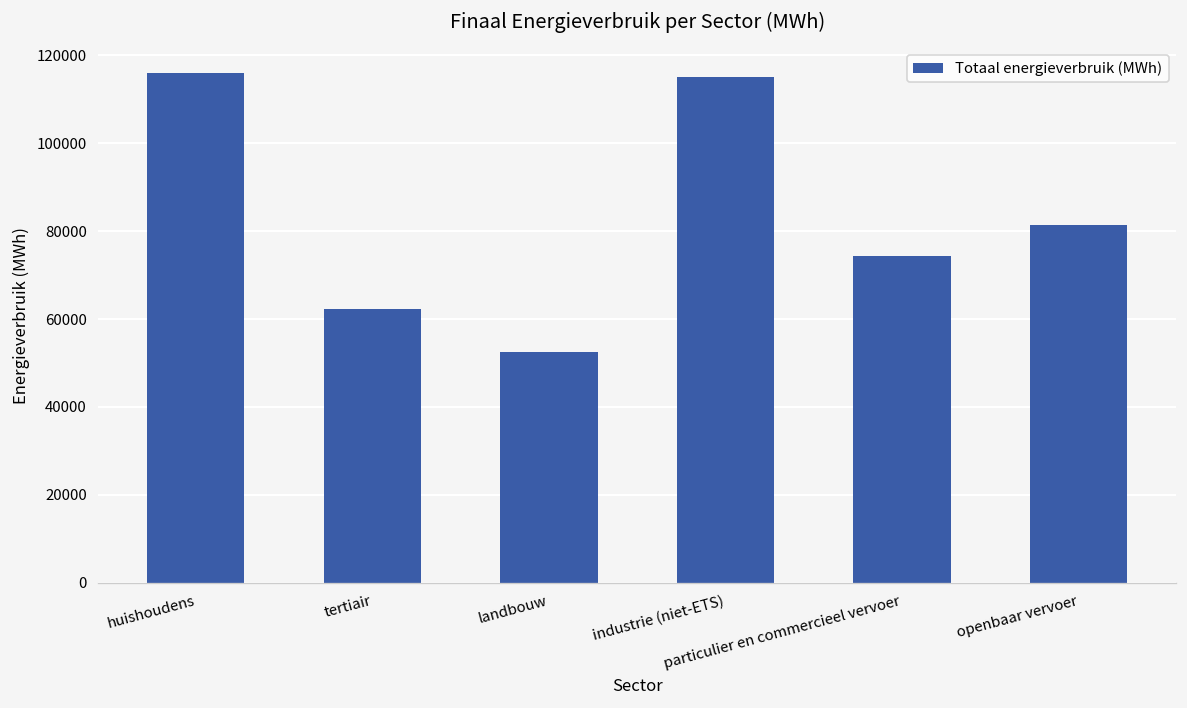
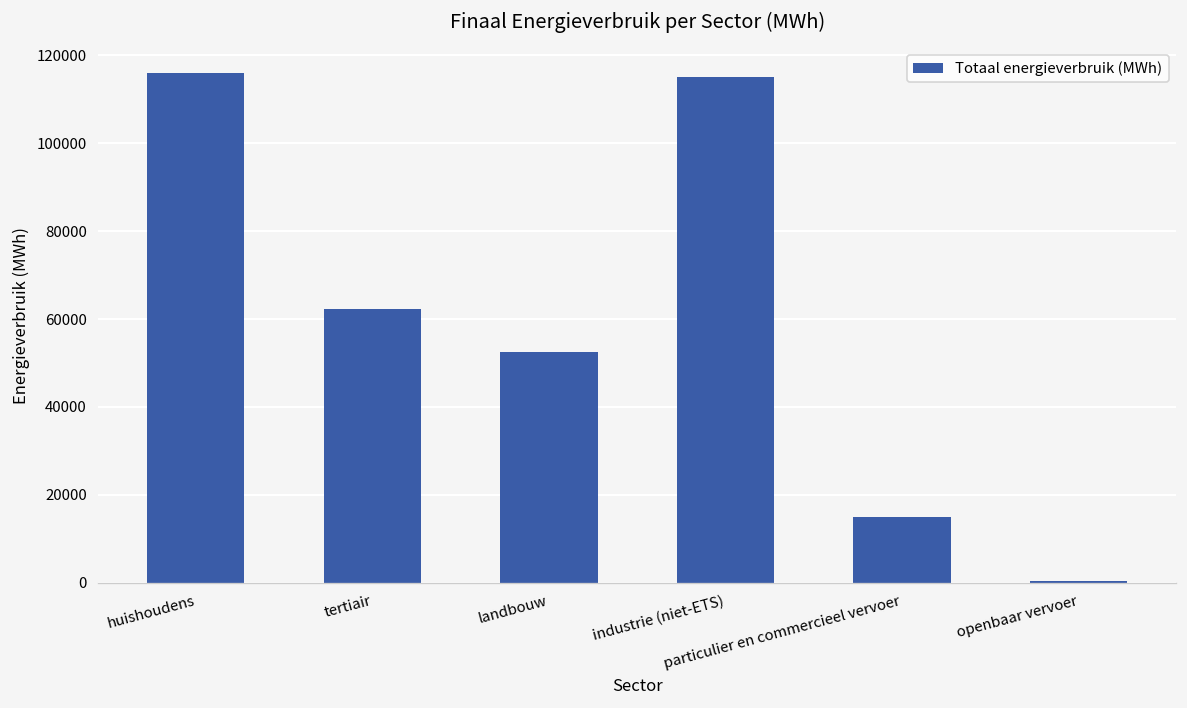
particulier en commercieel vervoer: 74000 -> 15000
openbaar vervoer: 81000 -> 0
